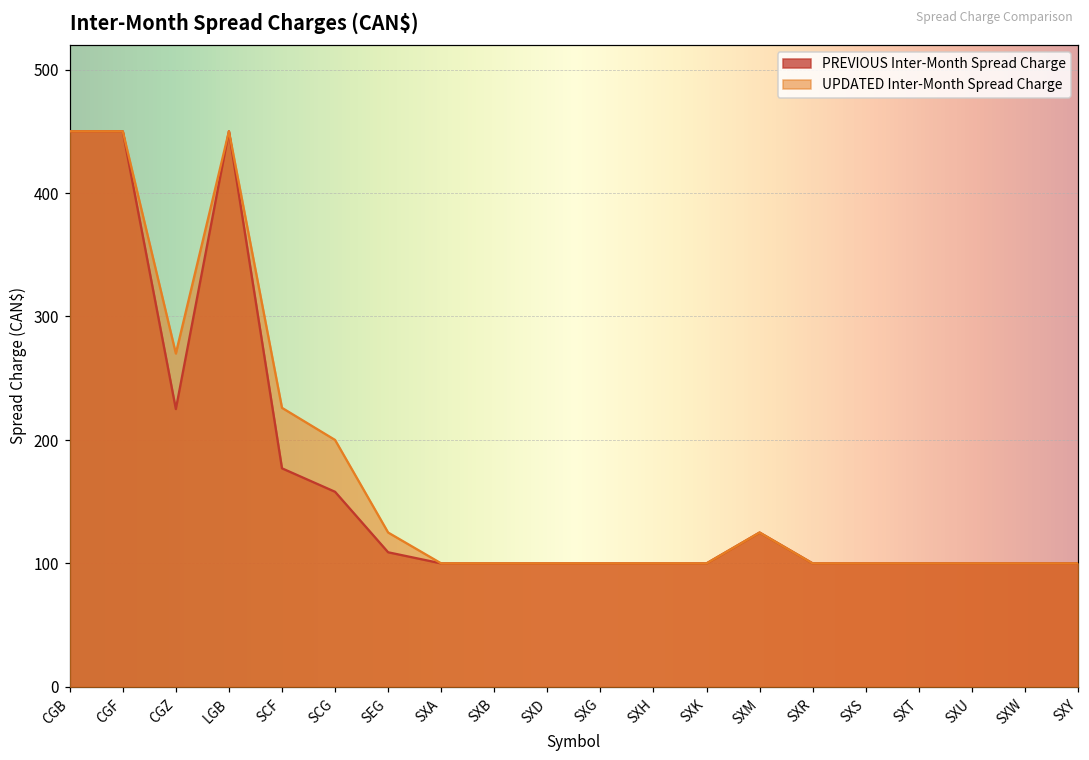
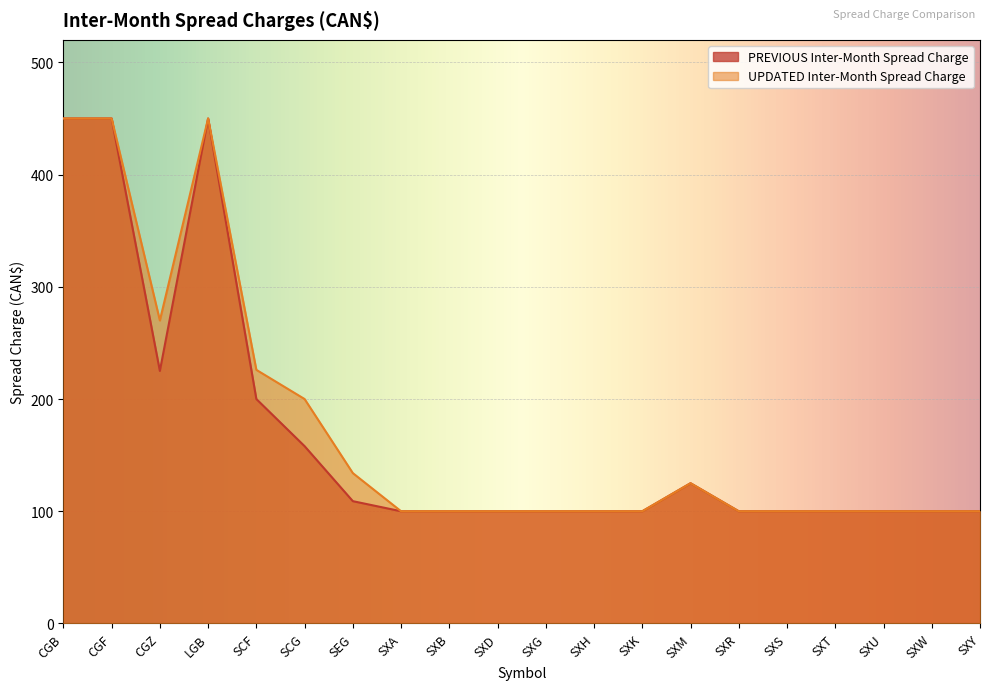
PREVIOUS Inter-Month Spread Charge, SCF: 177 -> 200
UPDATED Inter-Month Spread Charge, SEG: 125 -> 134
